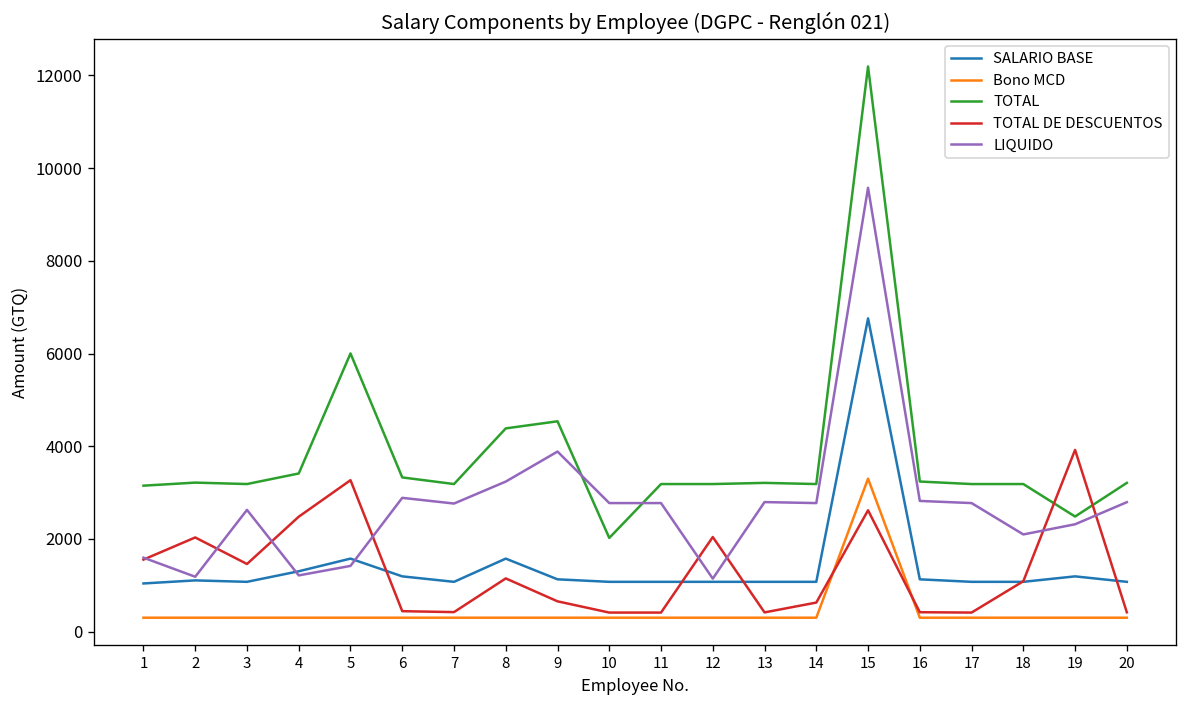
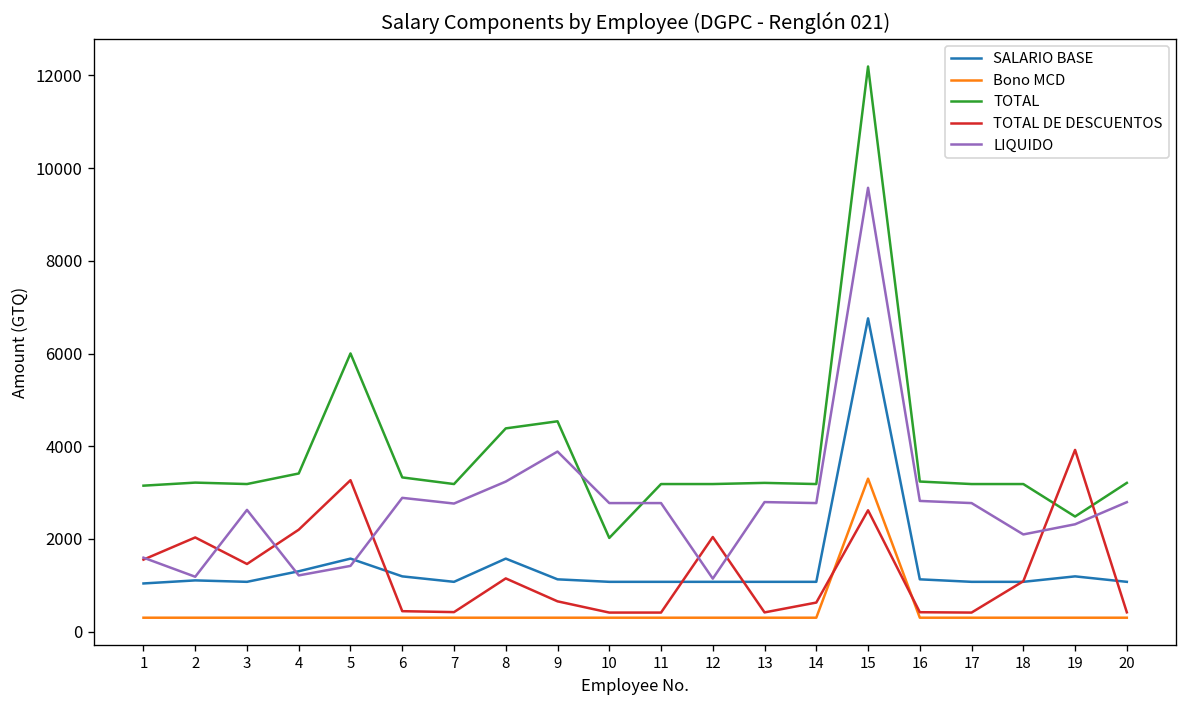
TOTAL DE DESCUENTOS, 4: 2500 -> 2200
